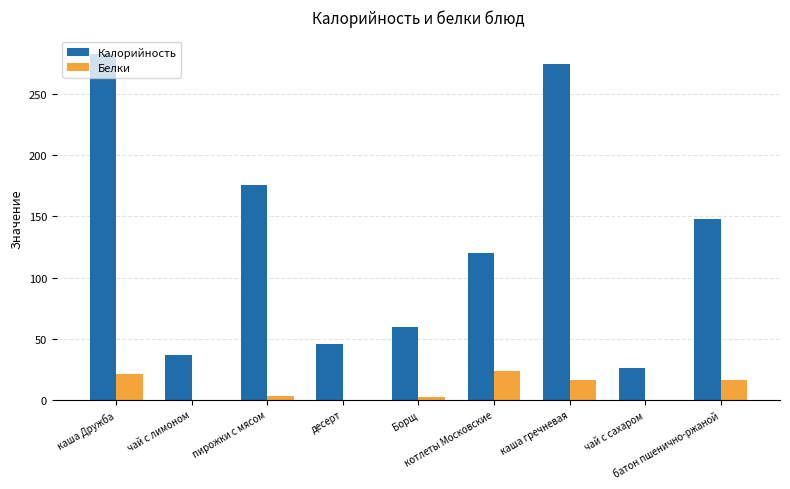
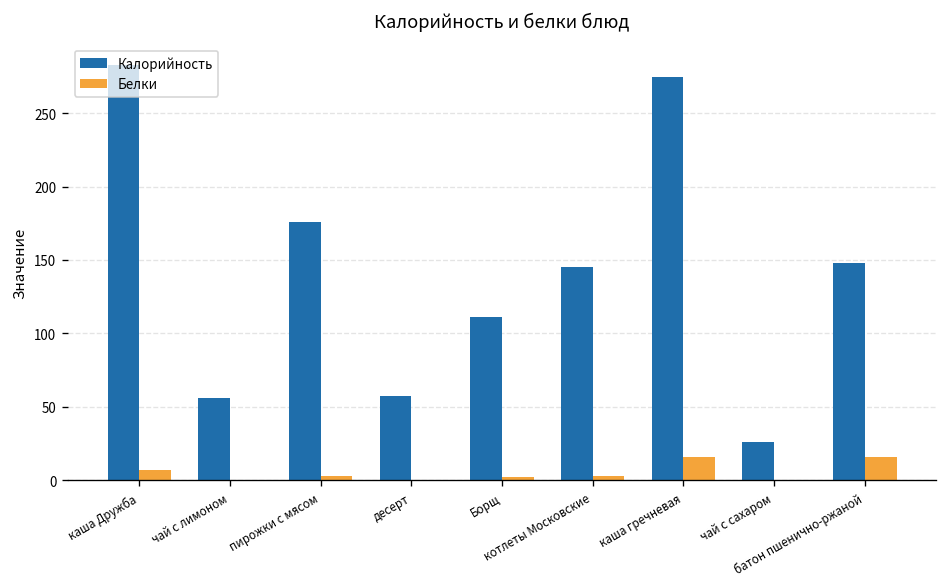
Белки, каша Дружба: 21 -> 7
Калорийность, чай с лимоном: 37 -> 56
Калорийность, десерт: 46 -> 57
Калорийность, Борщ: 60 -> 111
Калорийность, котлеты Московские: 120 -> 145
Белки, котлеты Московские: 24 -> 3
